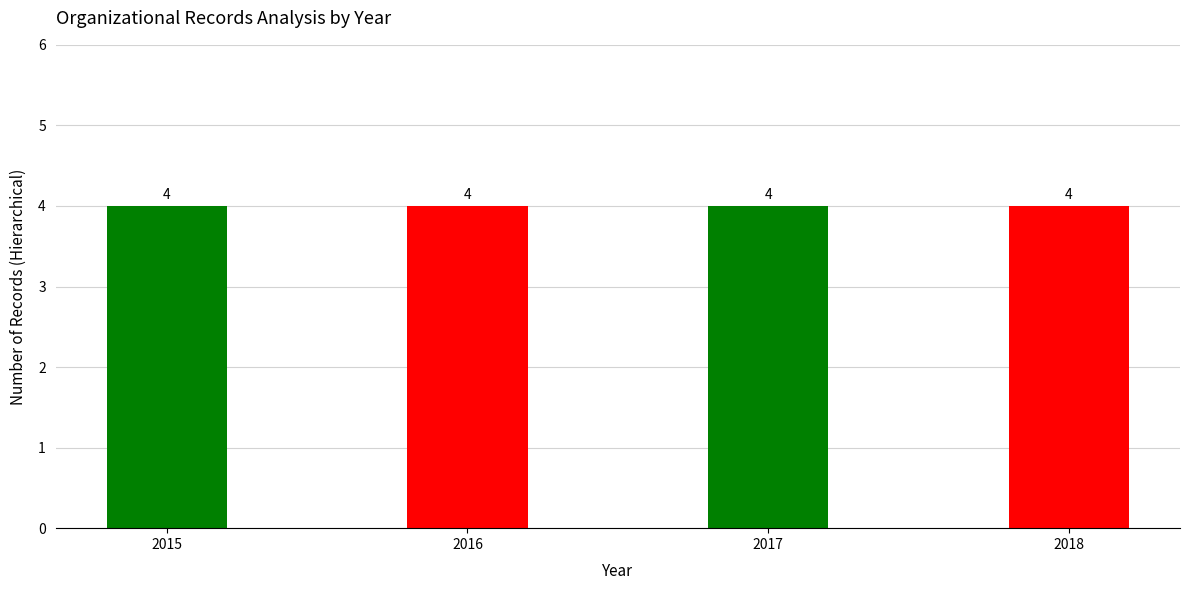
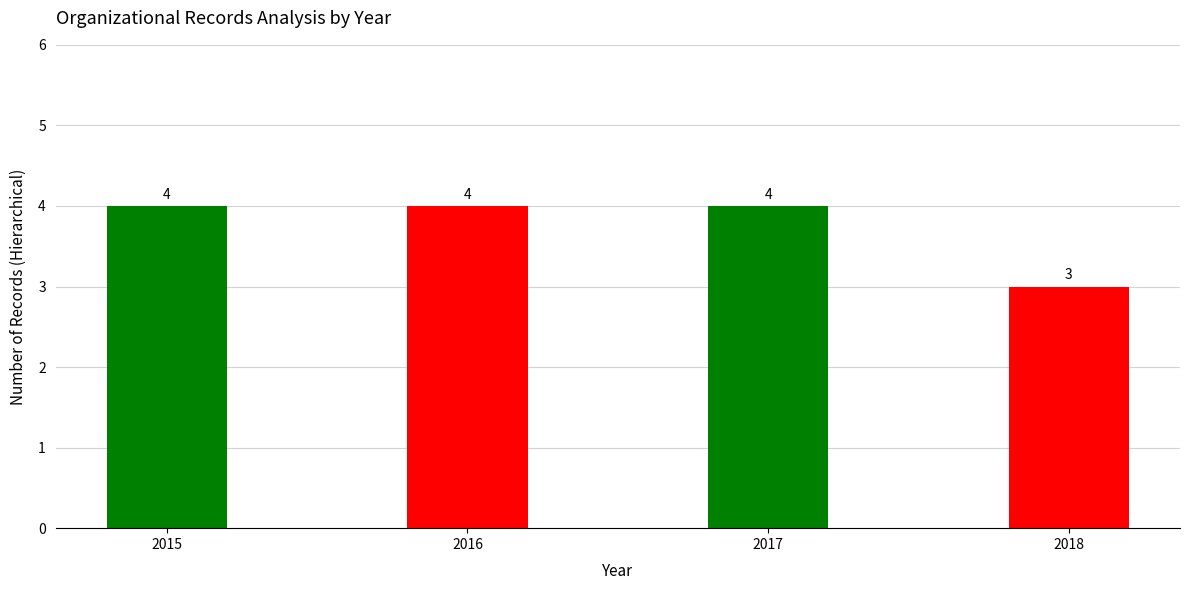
2018: 4 -> 3
